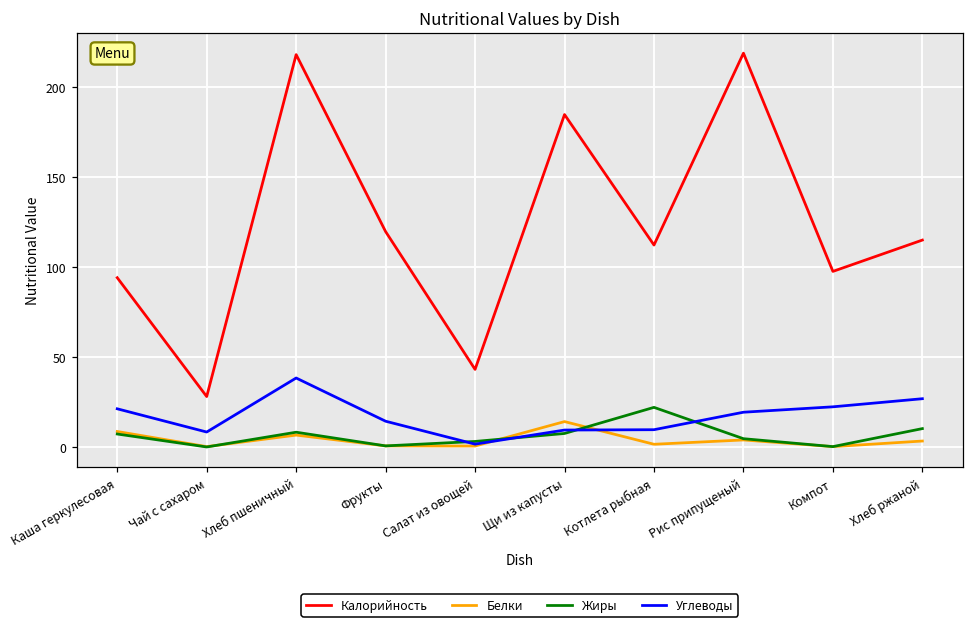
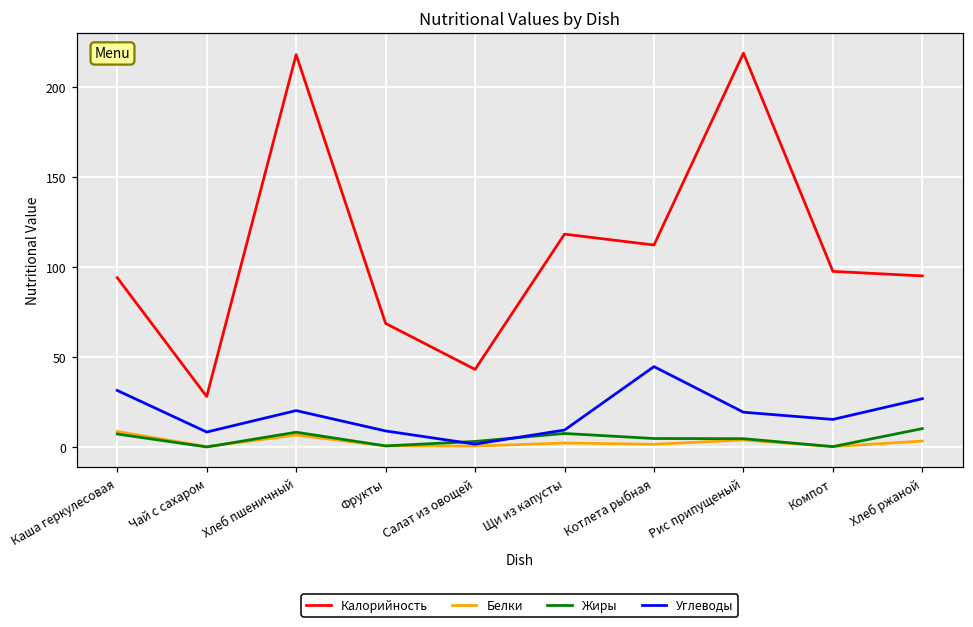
Углеводы, Каша геркулесовая: 21 -> 31
Углеводы, Хлеб пшеничный: 38 -> 20
Калорийность, Фрукты: 120 -> 69
Углеводы, Фрукты: 14 -> 9
Калорийность, Щи из капусты: 185 -> 118
Белки, Щи из капусты: 14 -> 2
Жиры, Котлета рыбная: 22 -> 5
Углеводы, Котлета рыбная: 10 -> 45
Углеводы, Компот: 22 -> 15
Калорийность, Хлеб ржаной: 115 -> 95
